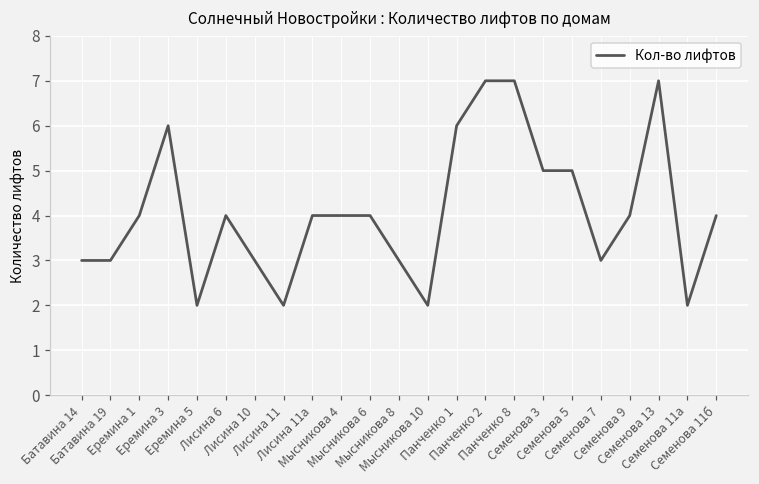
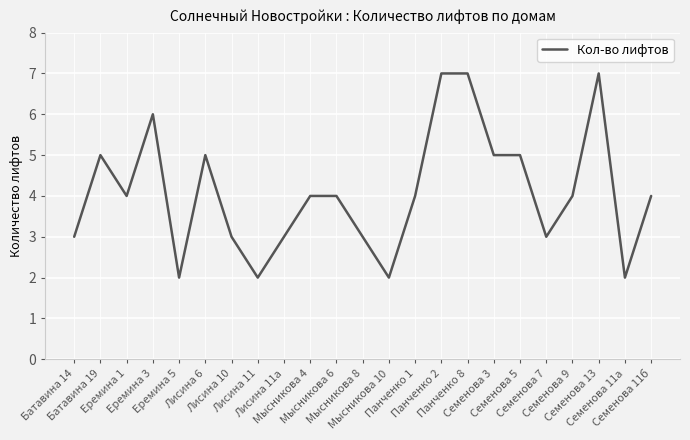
Батавина 19: 3 -> 5
Лисина 6: 4 -> 5
Лисина 11а: 4 -> 3
Панченко 1: 6 -> 4
